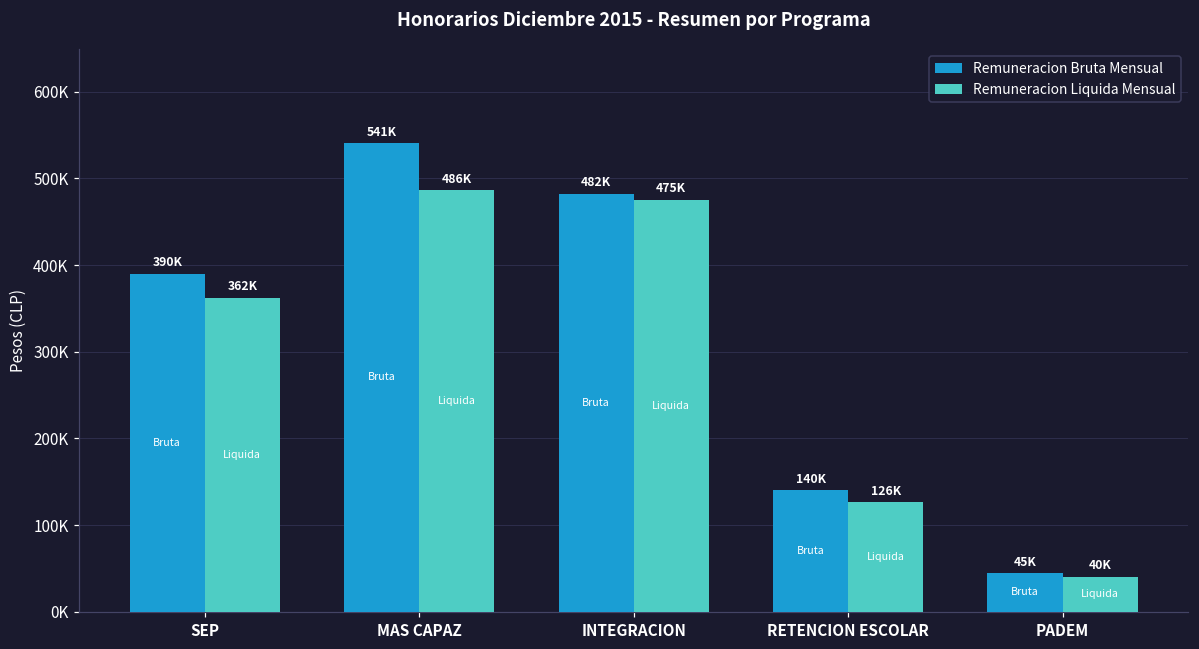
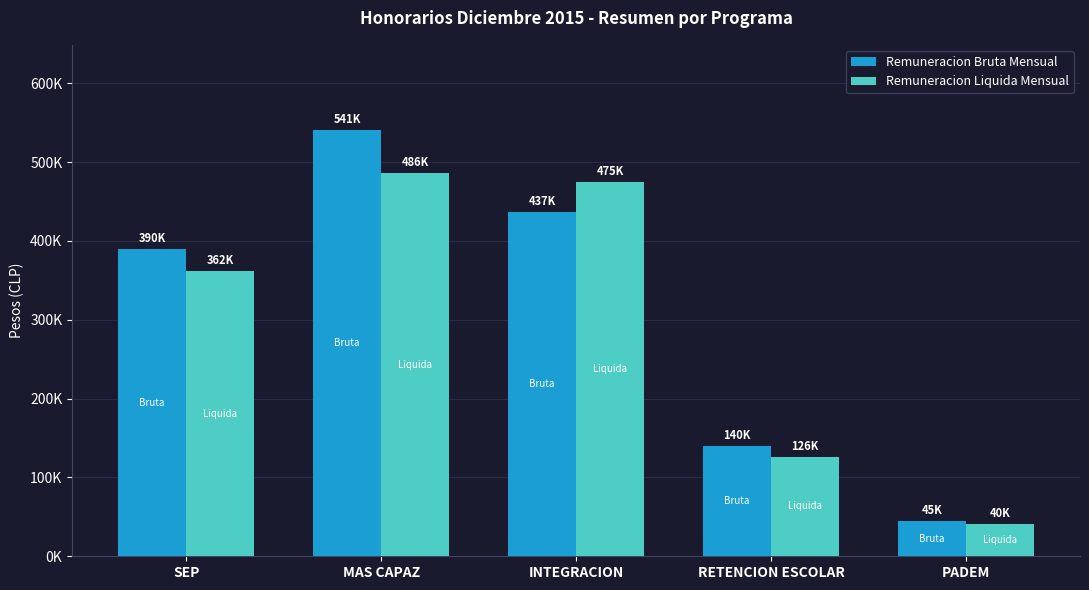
Remuneracion Bruta Mensual, INTEGRACION: 482K -> 437K
